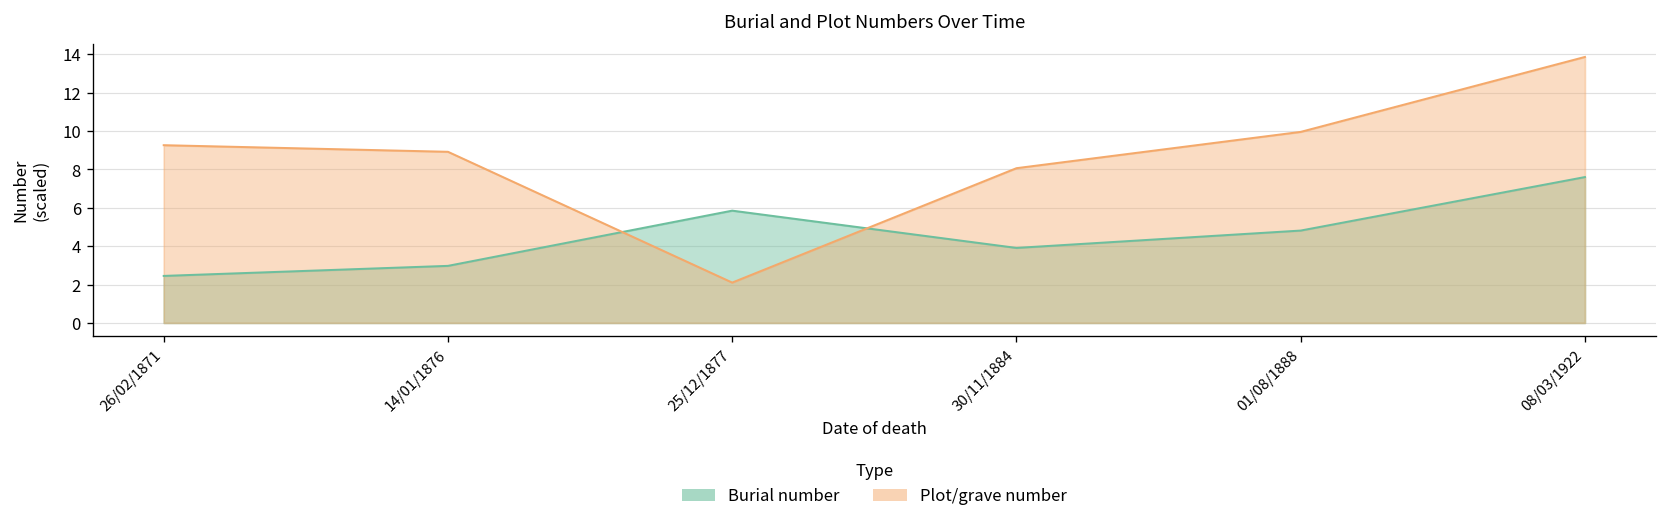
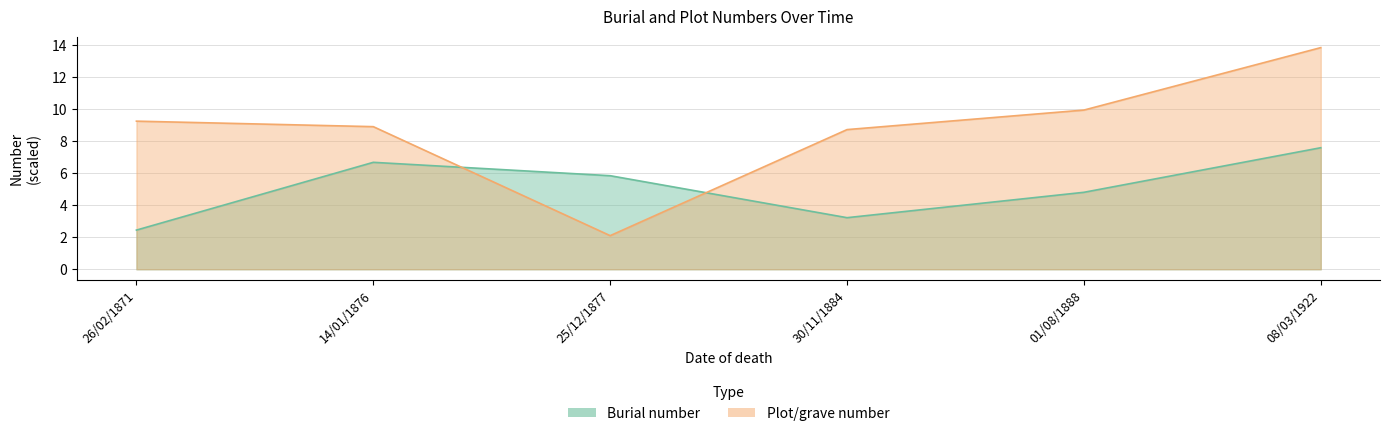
Burial number, 14/01/1876: 3.0 -> 6.7
Burial number, 30/11/1884: 3.9 -> 3.2
Plot/grave number, 30/11/1884: 8.1 -> 8.7
